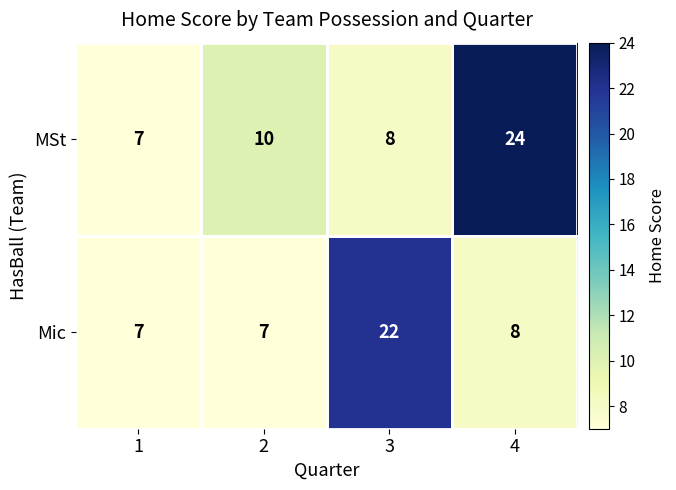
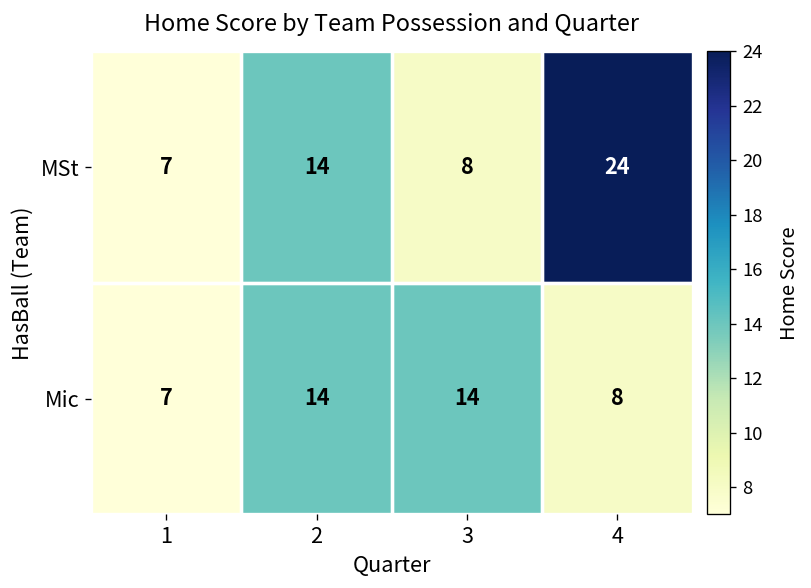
MSt, 2: 10 -> 14
Mic, 2: 7 -> 14
Mic, 3: 22 -> 14
